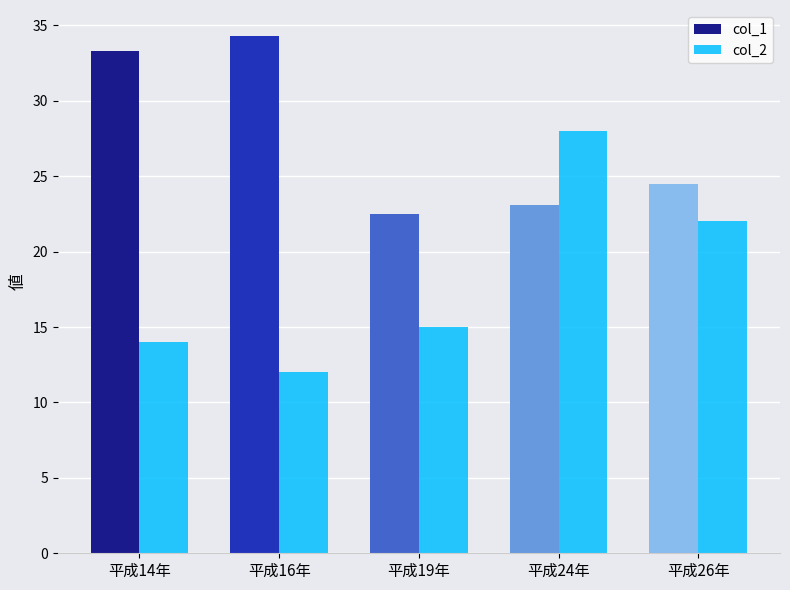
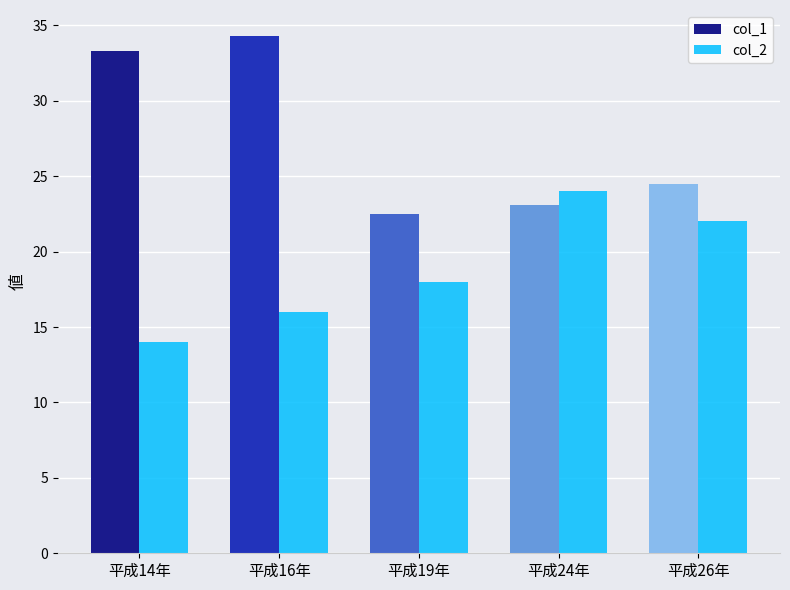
col_2, 平成16年: 12 -> 16
col_2, 平成19年: 15 -> 18
col_2, 平成24年: 28 -> 24
